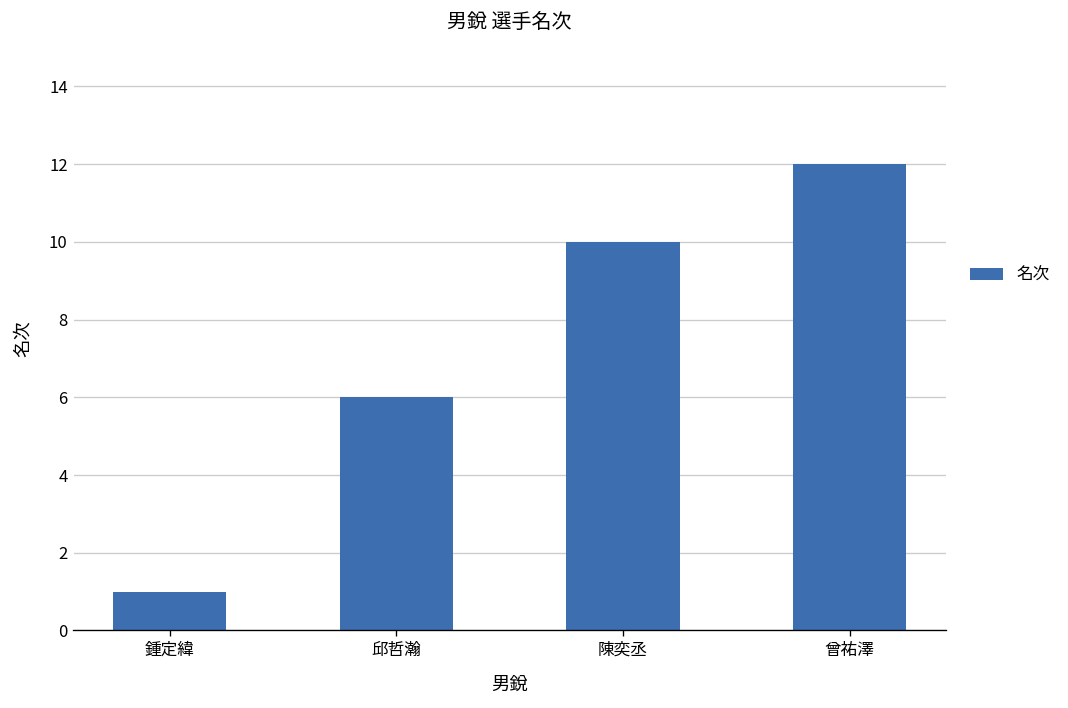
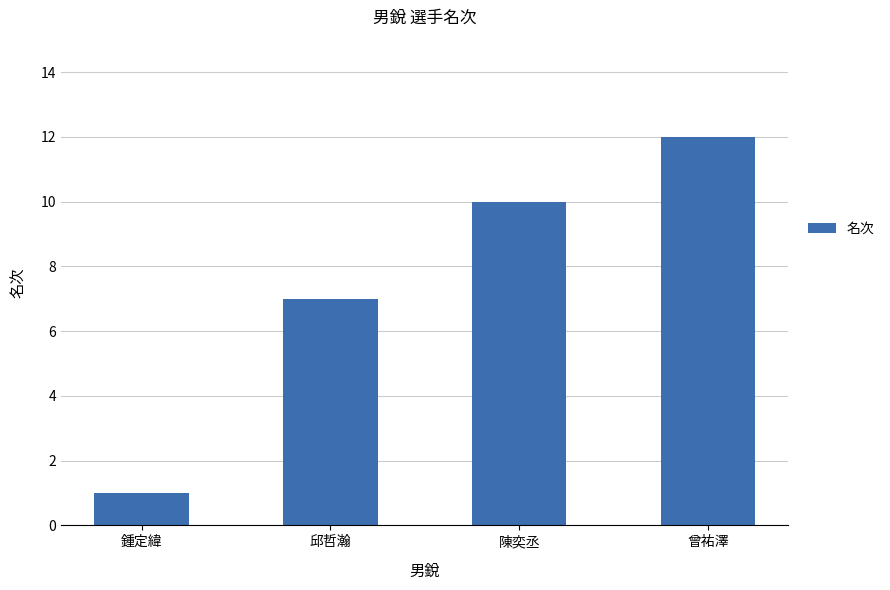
邱哲瀚: 6 -> 7
